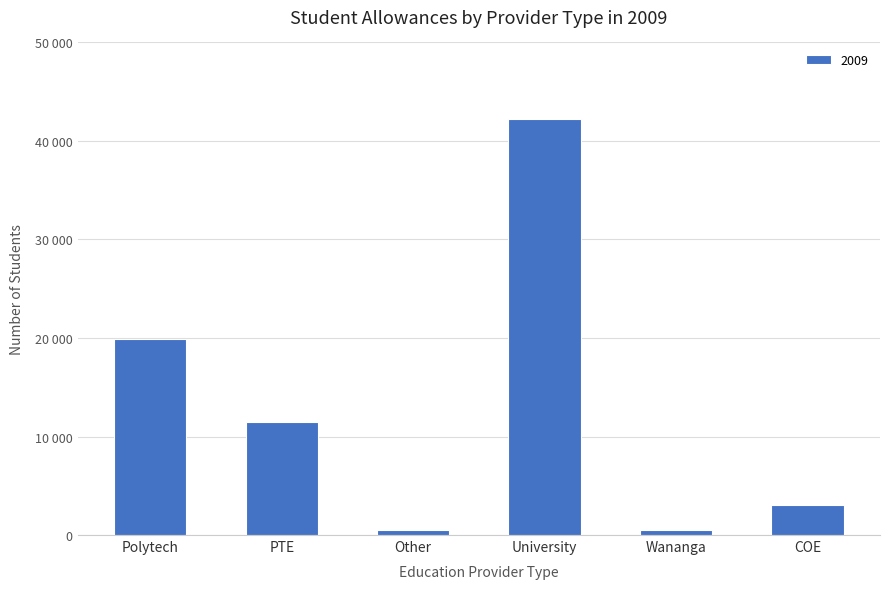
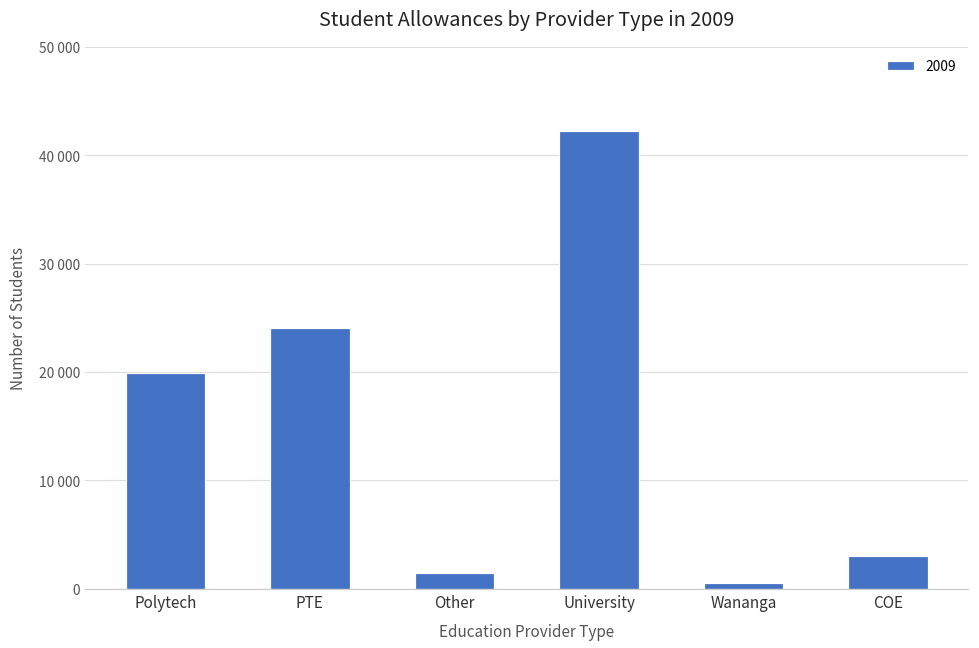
PTE: 11000 -> 24000
Other: 600 -> 1400
